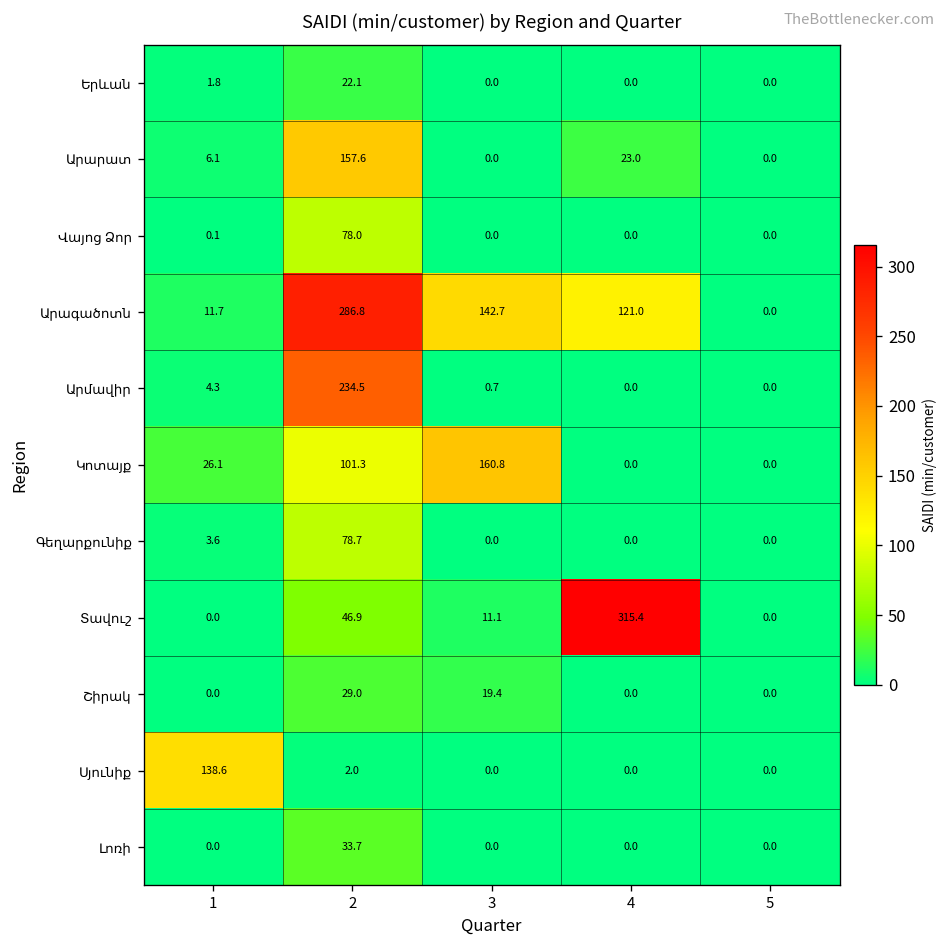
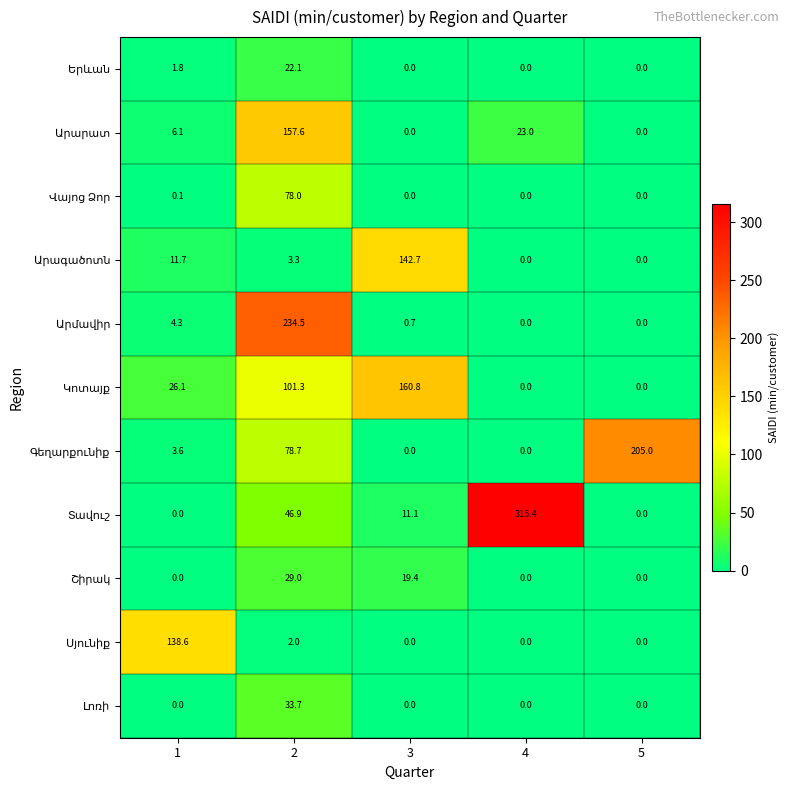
Արագածոտն, 2: 286.8 -> 3.3
Արագածոտն, 4: 121.0 -> 0.0
Գեղարքունիք, 5: 0.0 -> 205.0
